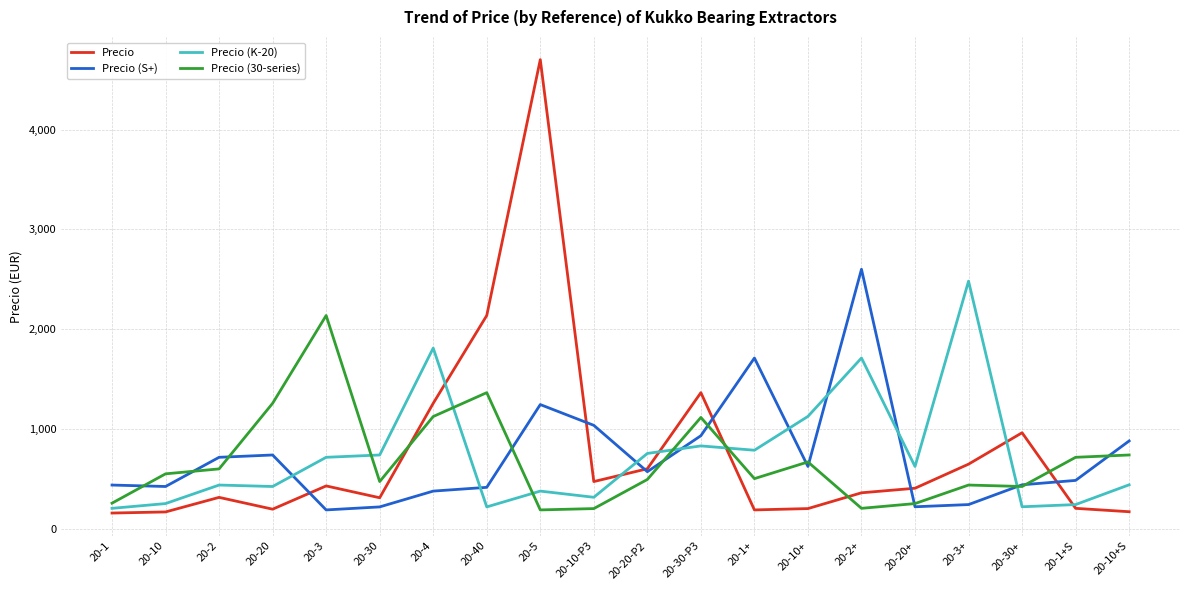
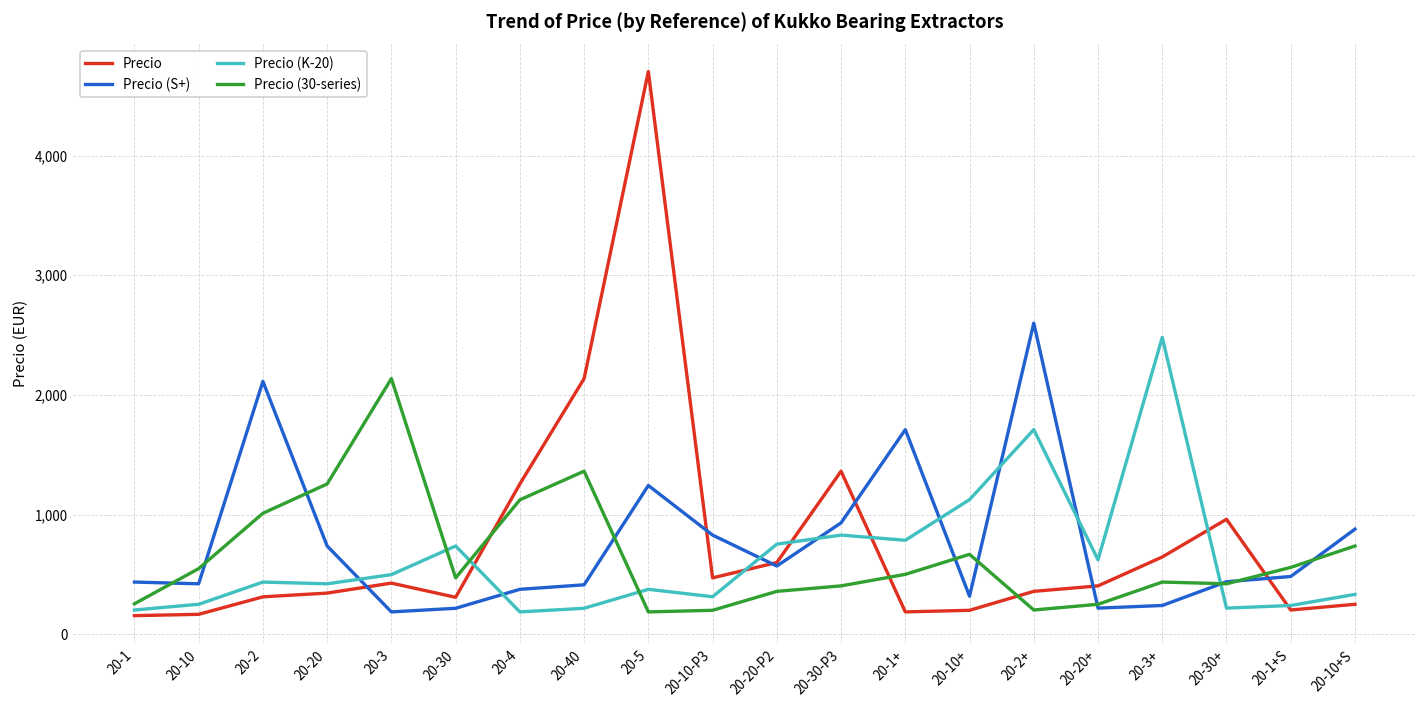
Precio (S+), 20-2: 700 -> 2,100
Precio (30-series), 20-2: 600 -> 1,000
Precio, 20-20: 200 -> 300
Precio (K-20), 20-3: 700 -> 500
Precio (K-20), 20-4: 1,800 -> 200
Precio (S+), 20-10-P3: 1,000 -> 800
Precio (30-series), 20-20-P2: 500 -> 400
Precio (30-series), 20-30-P3: 1,100 -> 400
Precio (S+), 20-10+: 600 -> 300
Precio (30-series), 20-1+S: 700 -> 600
Precio, 20-10+S: 200 -> 300
Precio (K-20), 20-10+S: 400 -> 300
